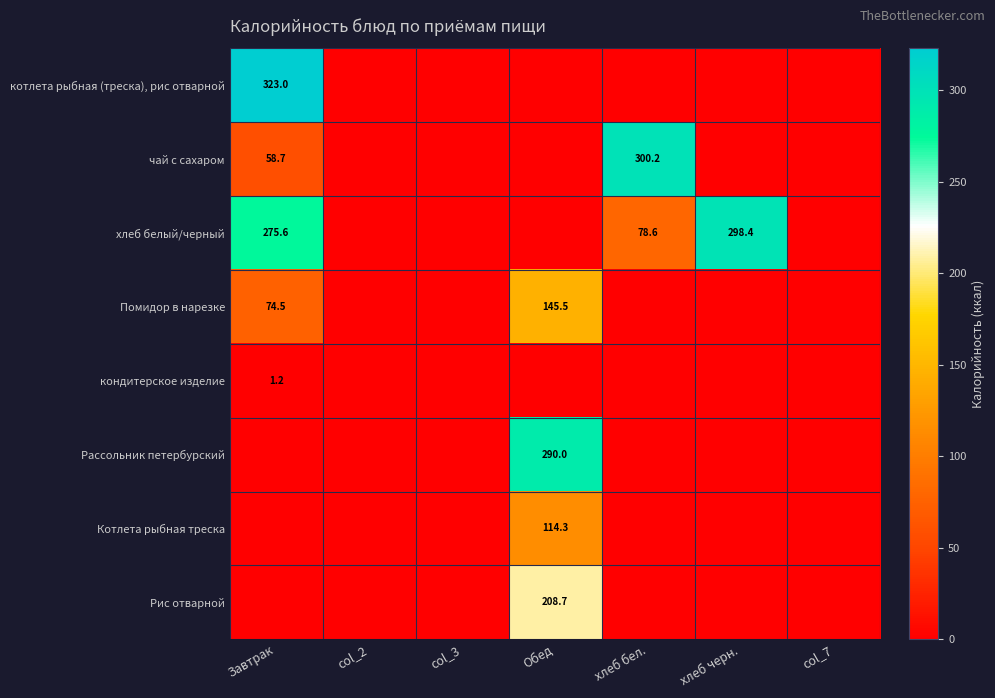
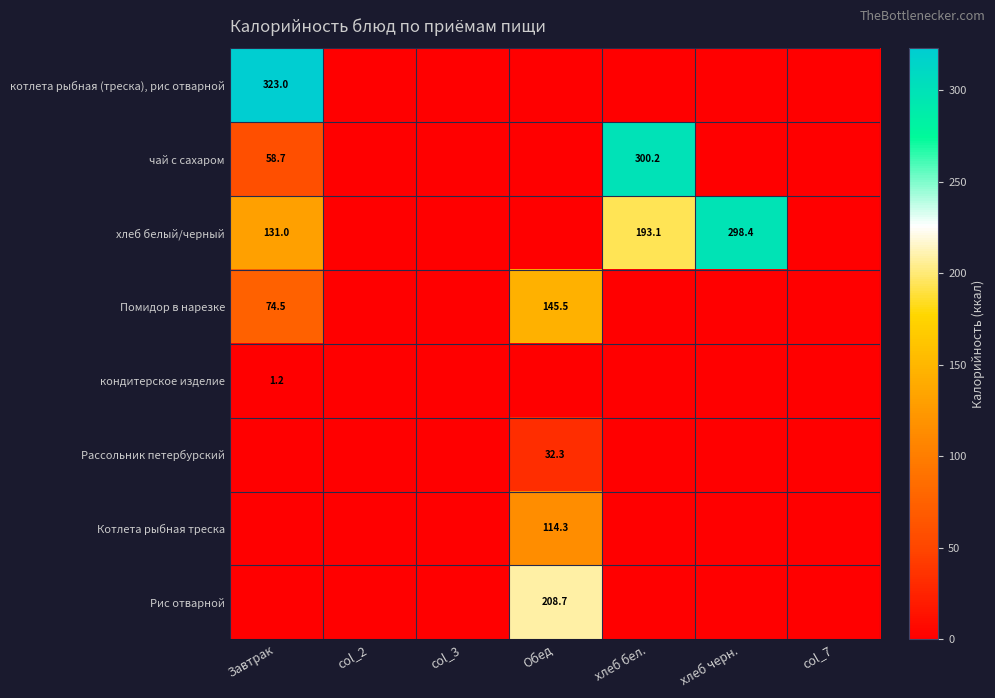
хлеб белый/черный, Завтрак: 275.6 -> 131.0
хлеб белый/черный, хлеб бел.: 78.6 -> 193.1
Рассольник петербурский, Обед: 290.0 -> 32.3
